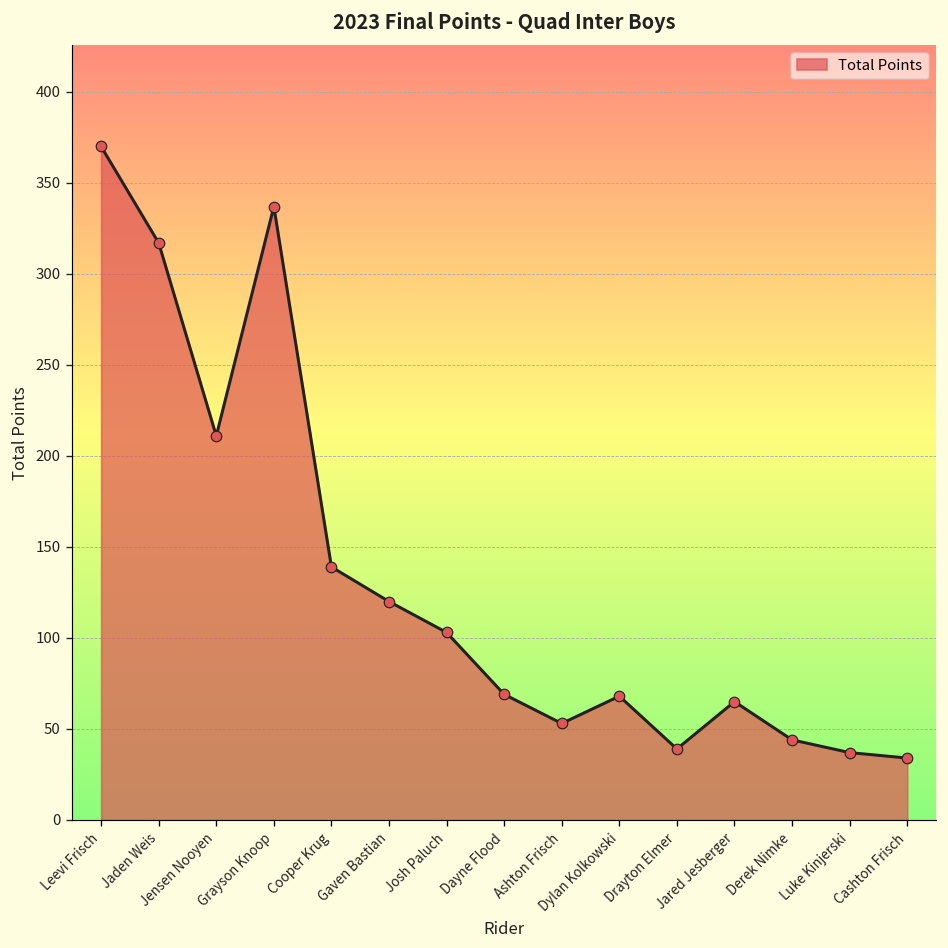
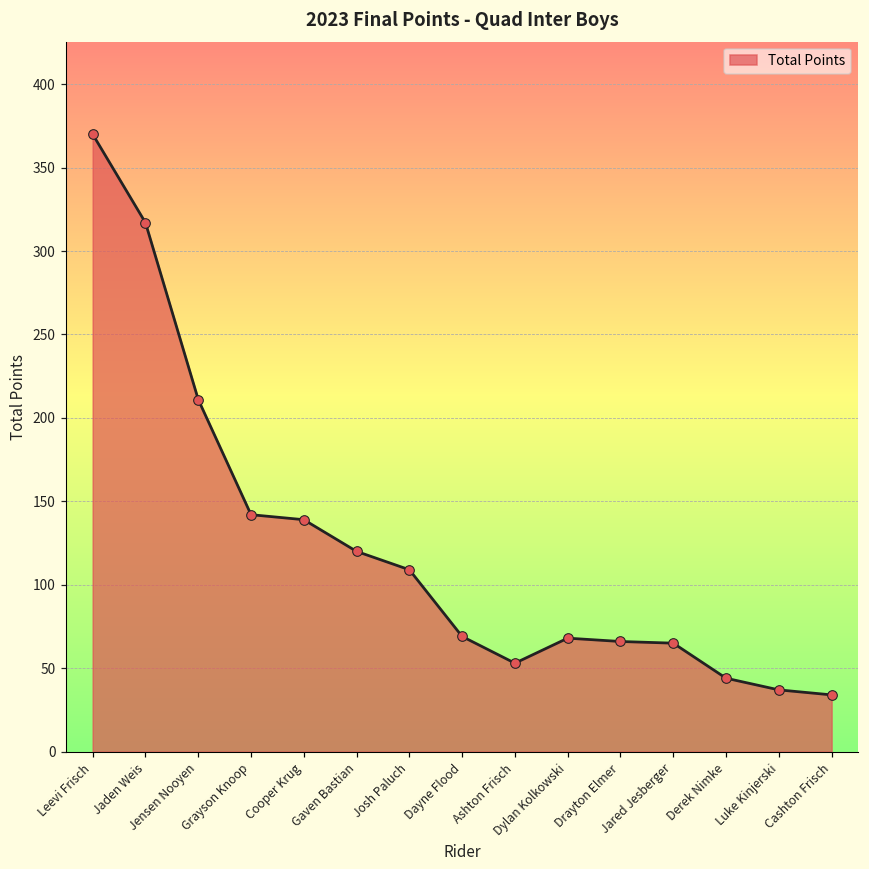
Grayson Knoop: 337 -> 142
Josh Paluch: 103 -> 109
Drayton Elmer: 39 -> 66
